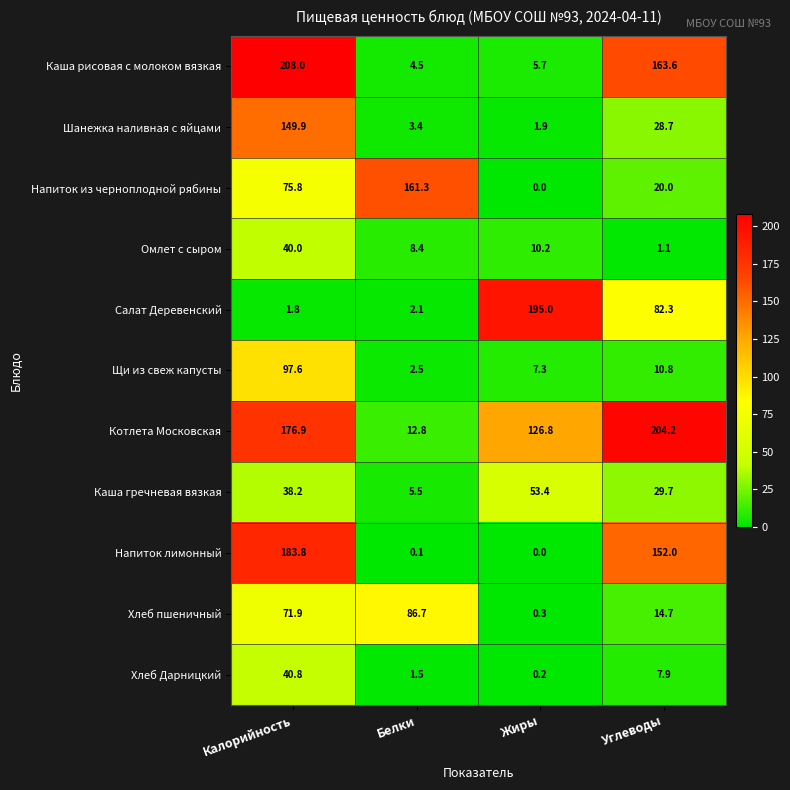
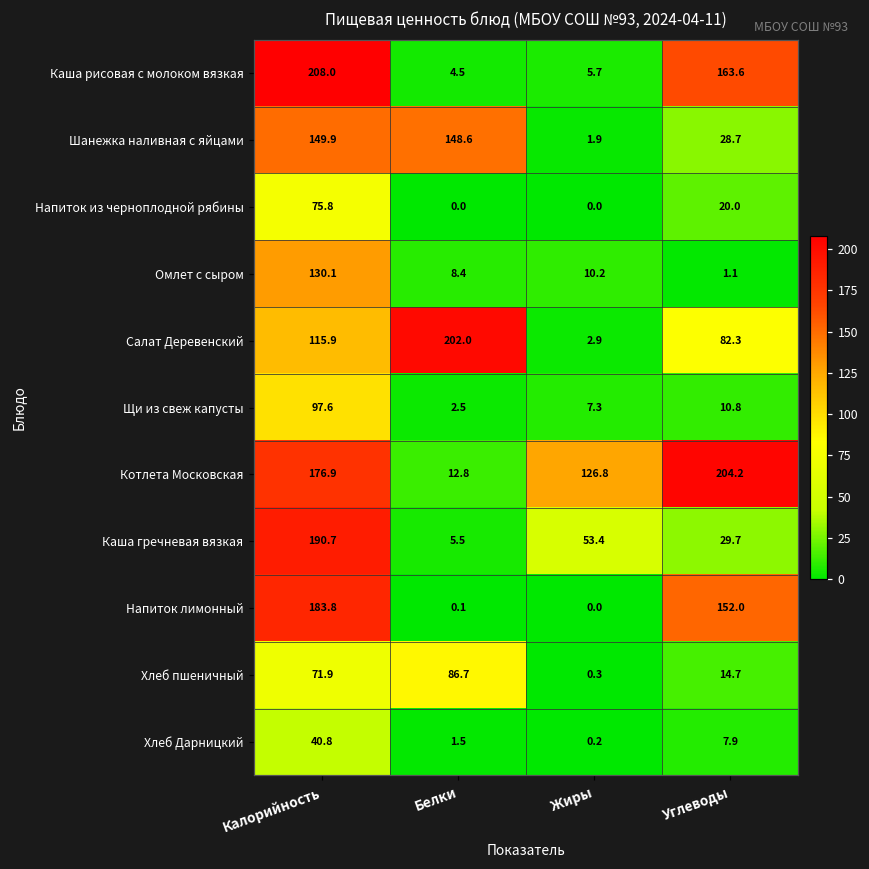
Шанежка наливная с яйцами, Белки: 3.4 -> 148.6
Напиток из черноплодной рябины, Белки: 161.3 -> 0.0
Омлет с сыром, Калорийность: 40.0 -> 130.1
Салат Деревенский, Калорийность: 1.8 -> 115.9
Салат Деревенский, Белки: 2.1 -> 202.0
Салат Деревенский, Жиры: 195.0 -> 2.9
Каша гречневая вязкая, Калорийность: 38.2 -> 190.7
